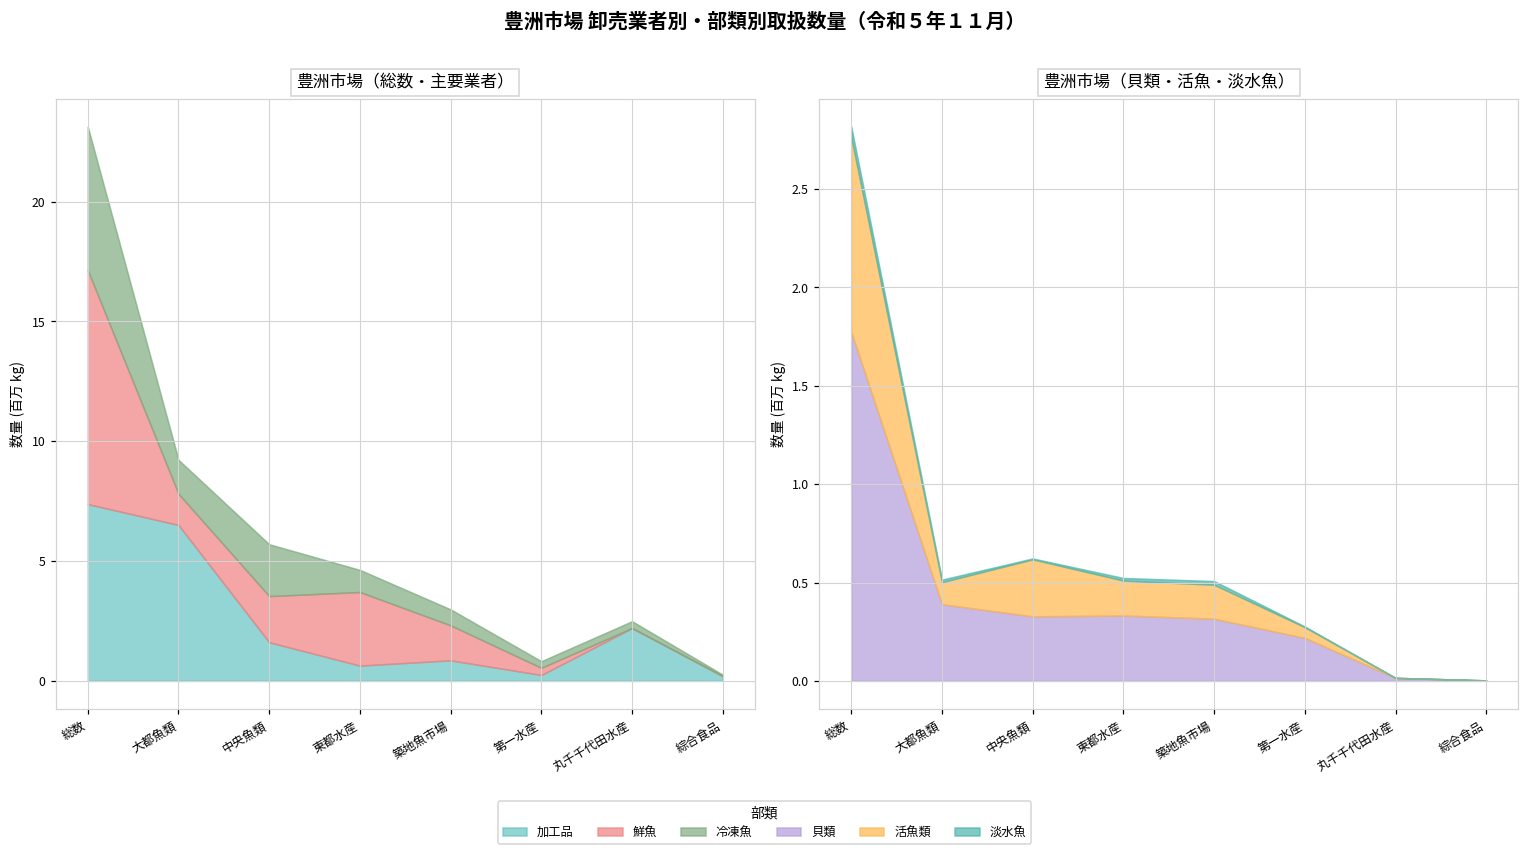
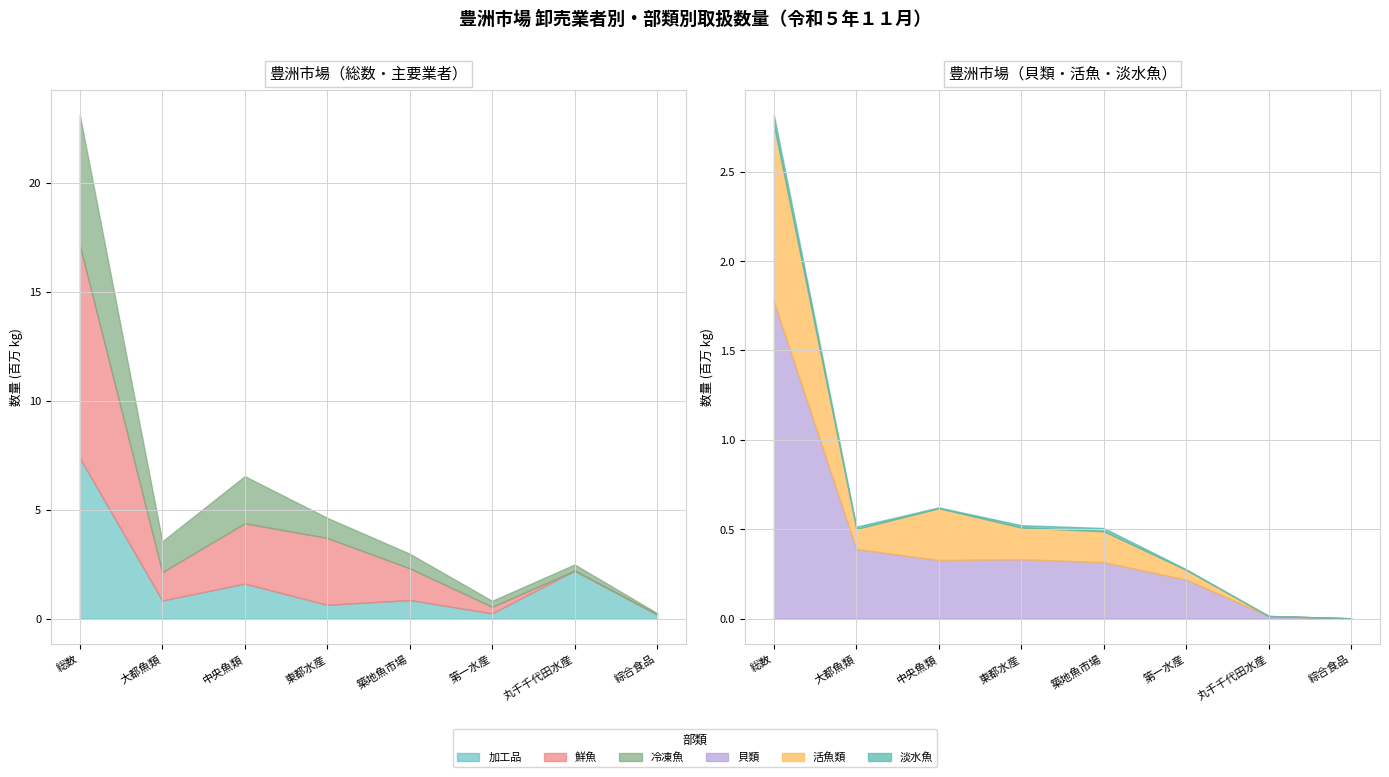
豊洲市場（総数・主要業者）, 加工品, 大都魚類: 6.5 -> 0.8
豊洲市場（総数・主要業者）, 鮮魚, 中央魚類: 1.9 -> 2.8
